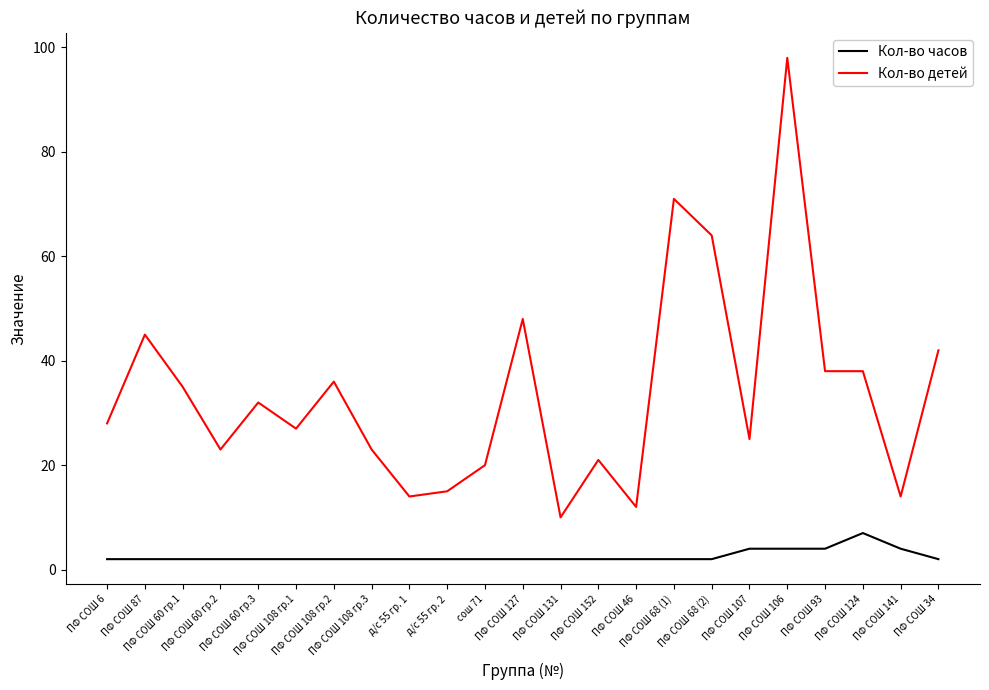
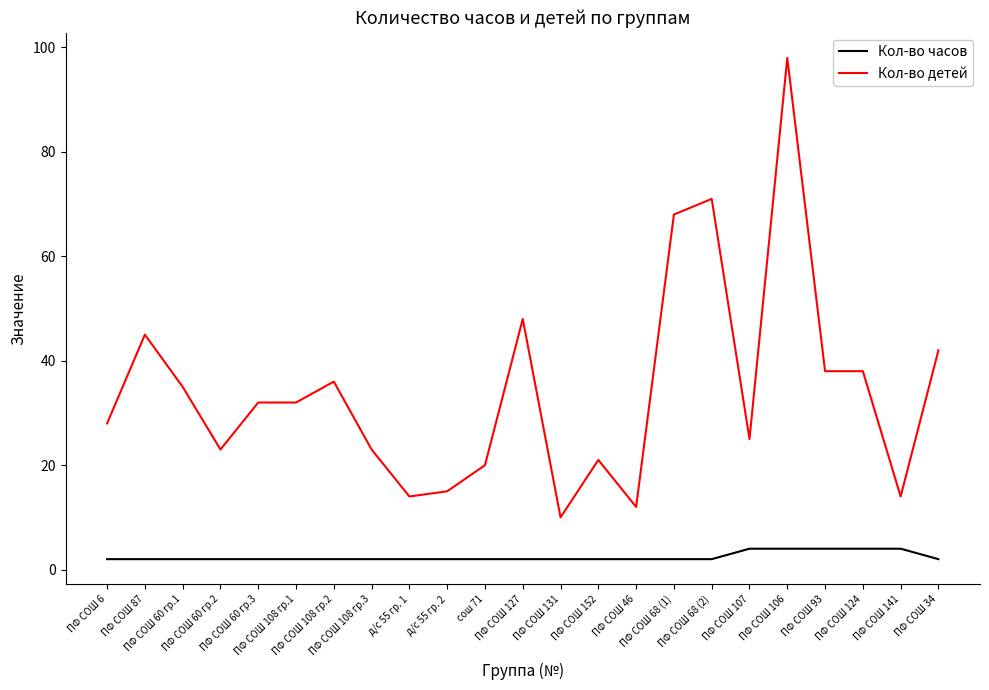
Кол-во детей, ПФ СОШ 108 гр.1: 27 -> 32
Кол-во детей, ПФ СОШ 68 (1): 71 -> 68
Кол-во детей, ПФ СОШ 68 (2): 64 -> 71
Кол-во часов, ПФ СОШ 124: 7 -> 4
